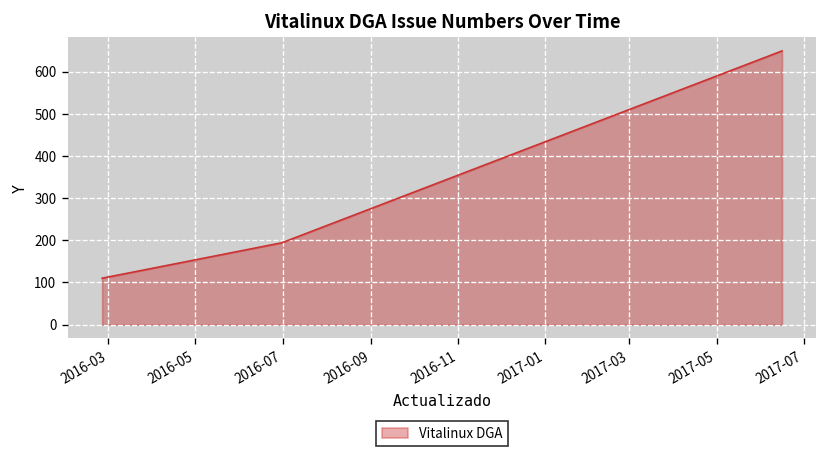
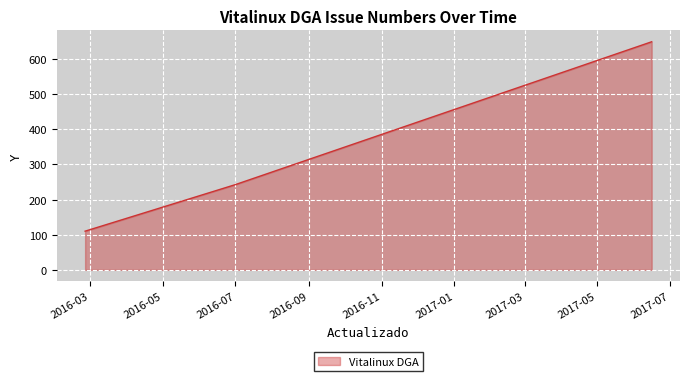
2016-07: 190 -> 240
